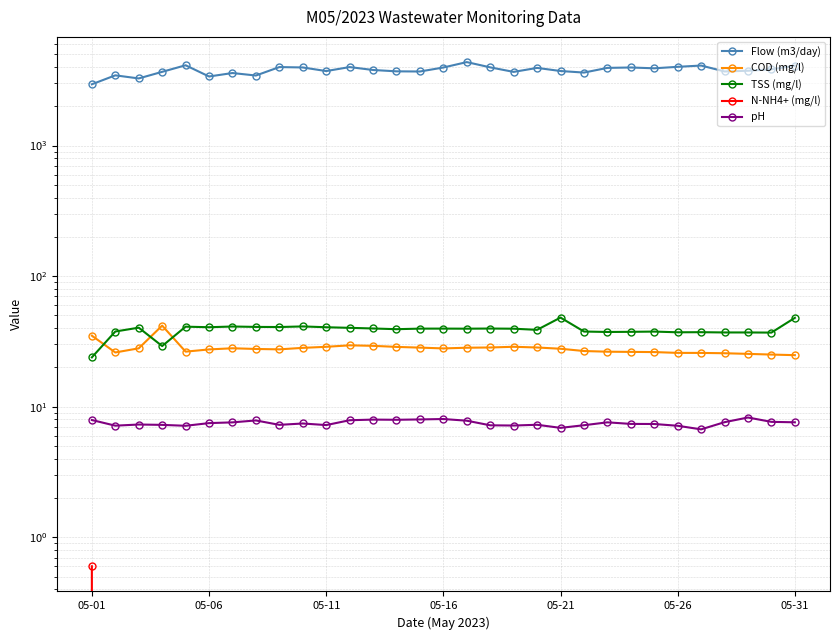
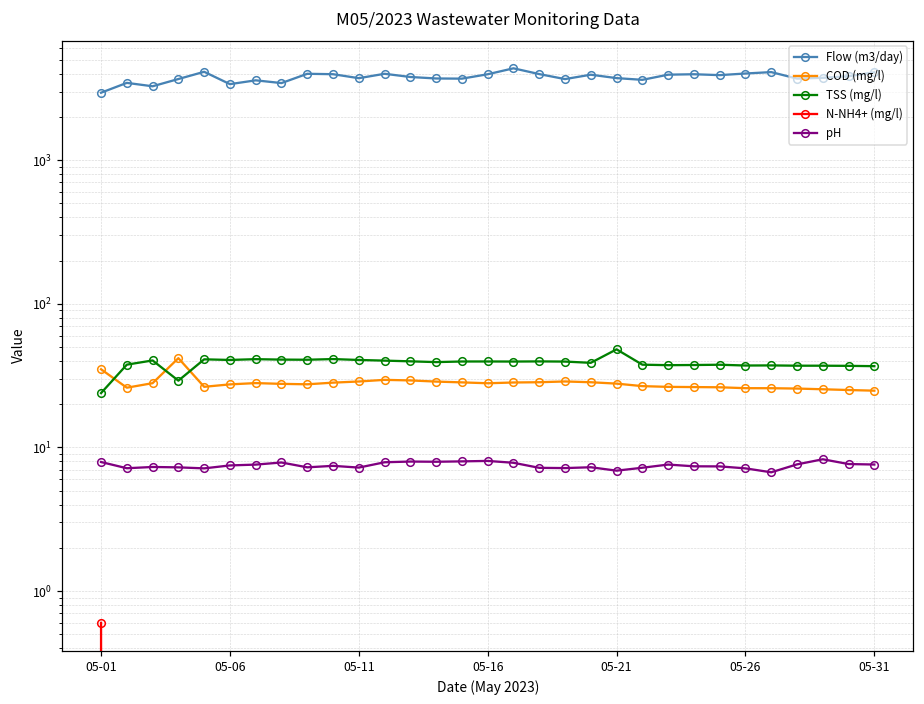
TSS (mg/l), 05-31: 48 -> 37
